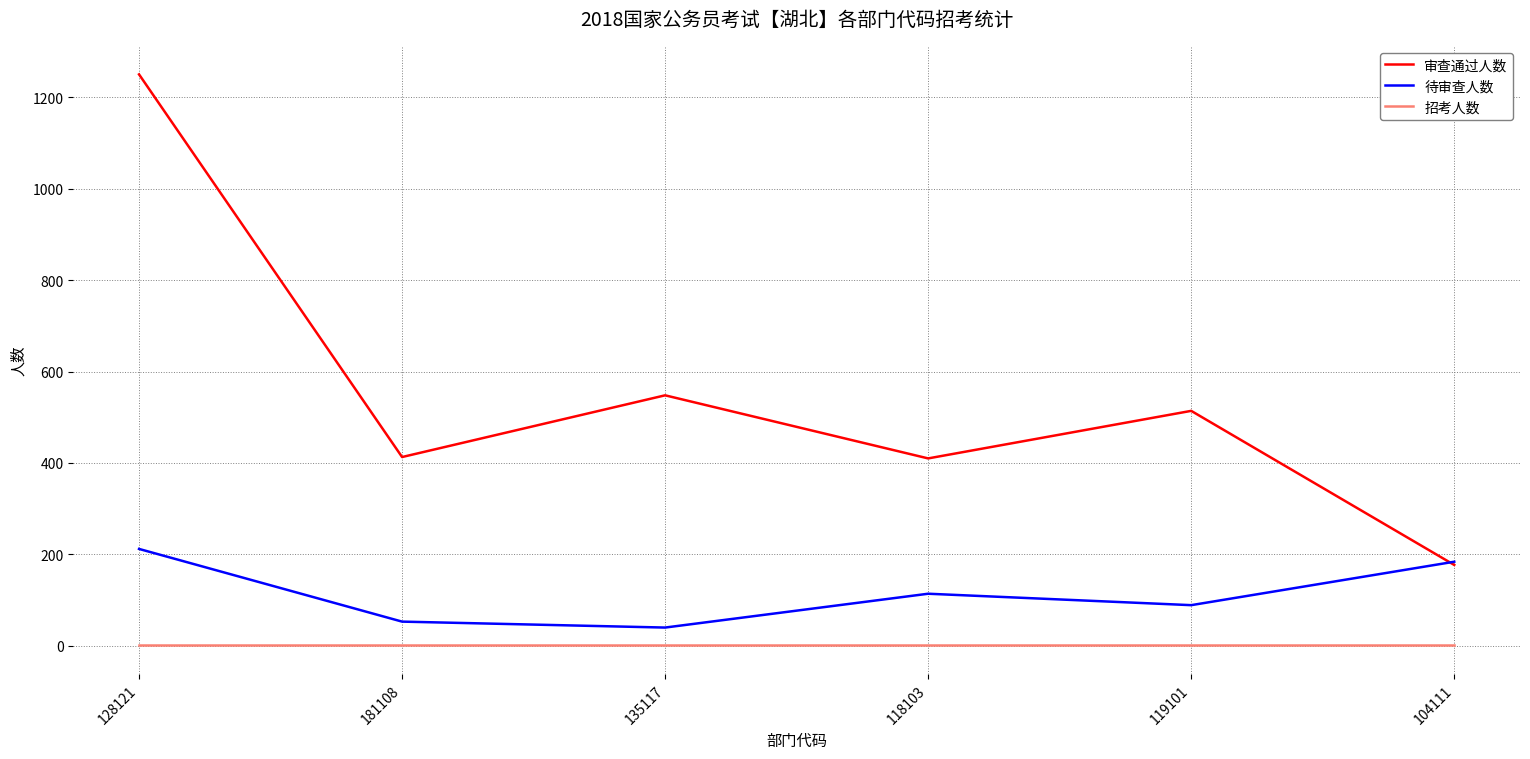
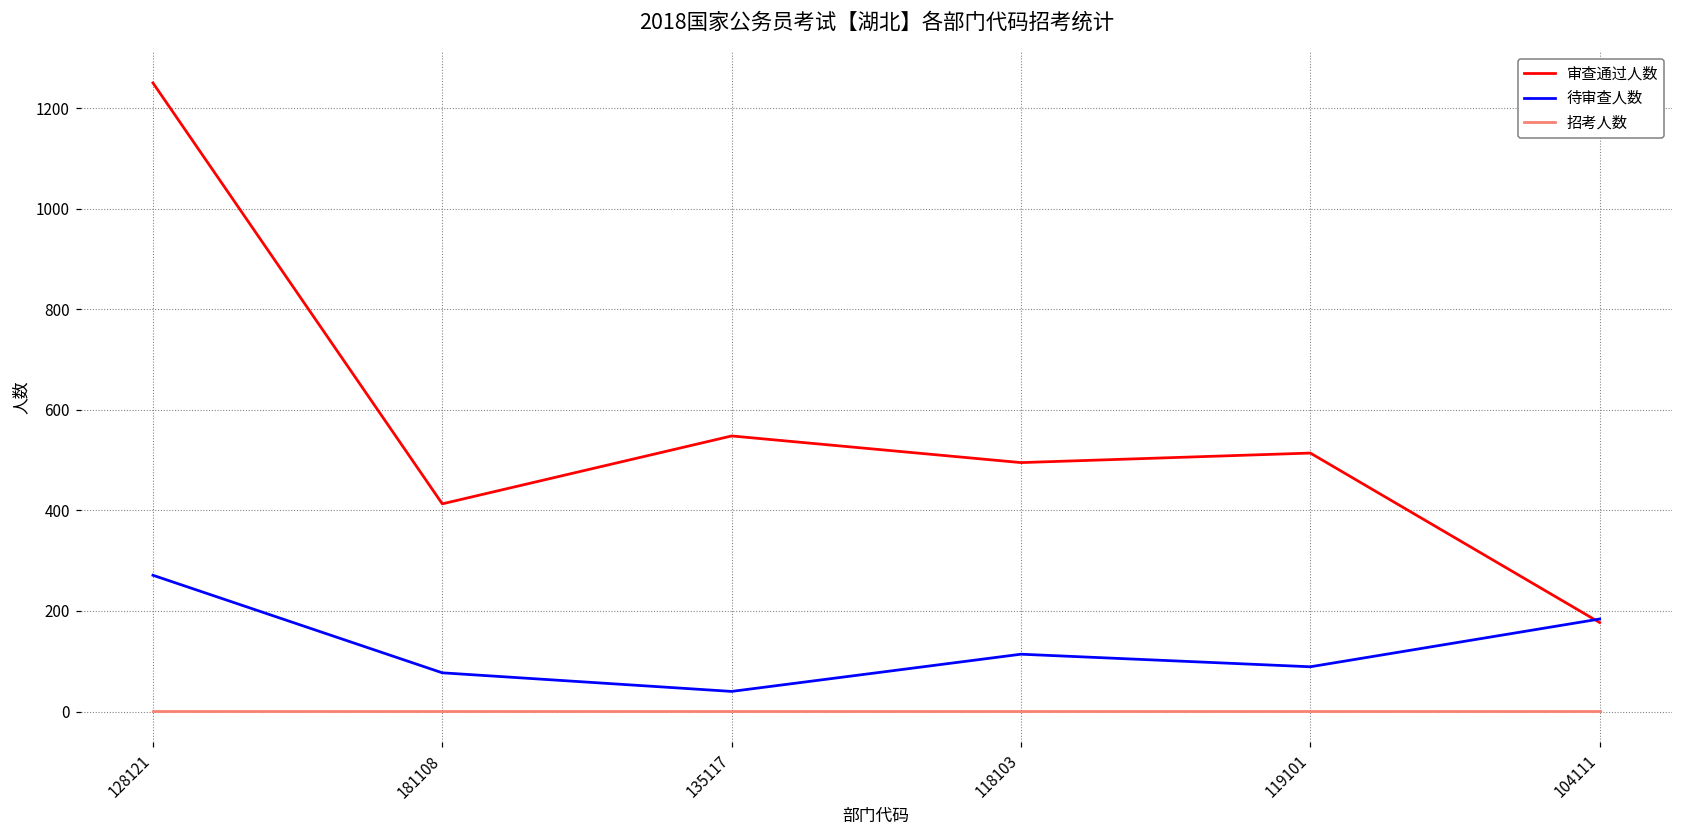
待审查人数, 128121: 210 -> 270
待审查人数, 181108: 50 -> 80
审查通过人数, 118103: 410 -> 500
